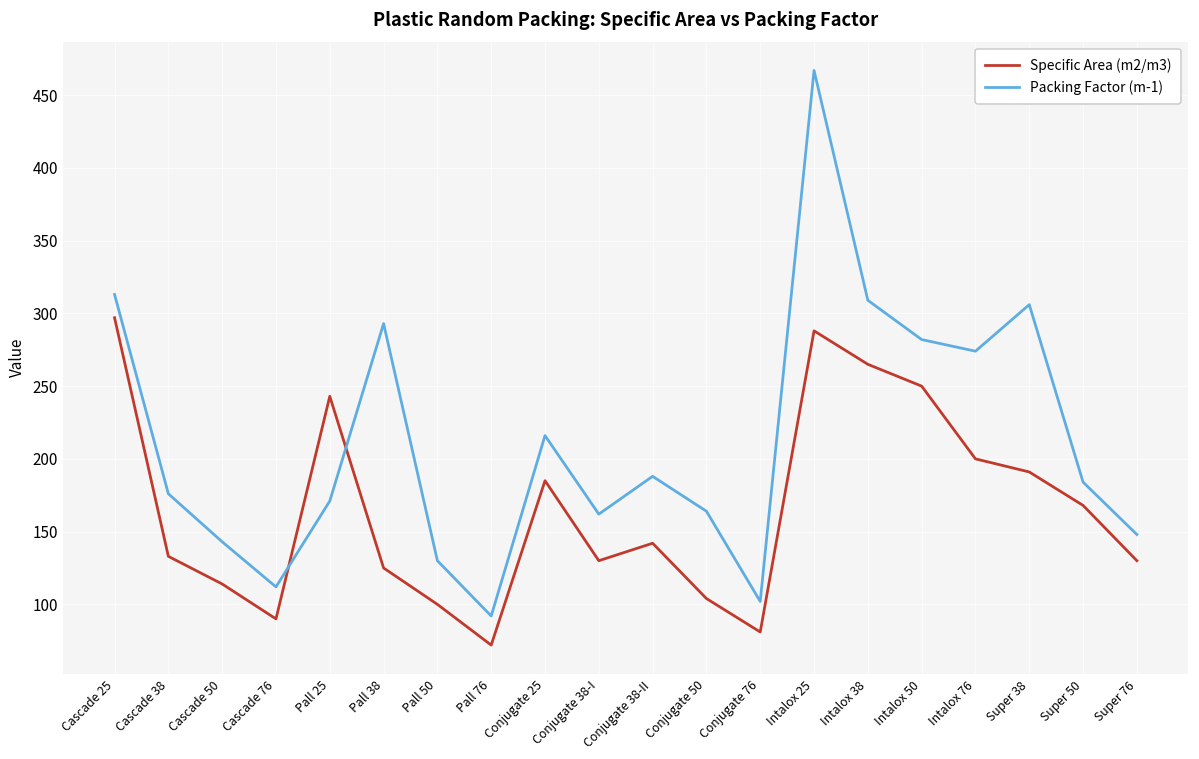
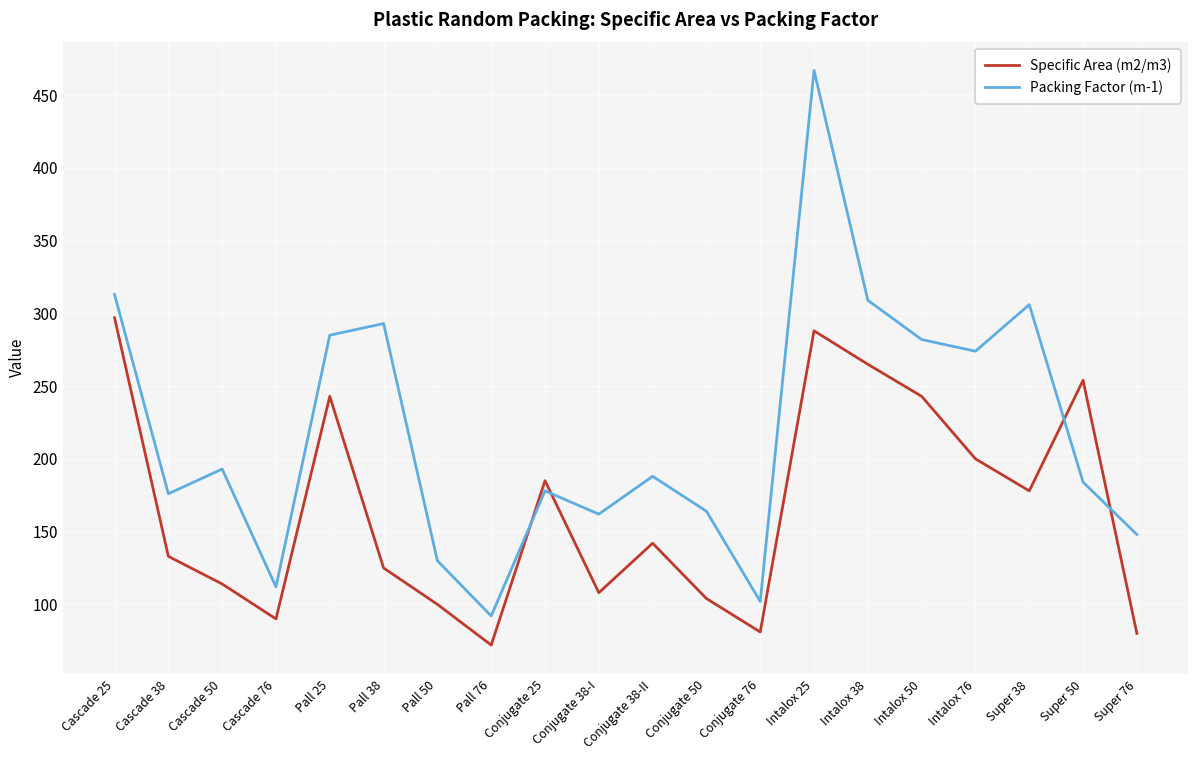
Packing Factor (m-1), Cascade 50: 143 -> 193
Packing Factor (m-1), Pall 25: 171 -> 285
Packing Factor (m-1), Conjugate 25: 216 -> 178
Specific Area (m2/m3), Conjugate 38-I: 130 -> 108
Specific Area (m2/m3), Intalox 50: 250 -> 243
Specific Area (m2/m3), Super 38: 191 -> 178
Specific Area (m2/m3), Super 50: 168 -> 254
Specific Area (m2/m3), Super 76: 130 -> 80
